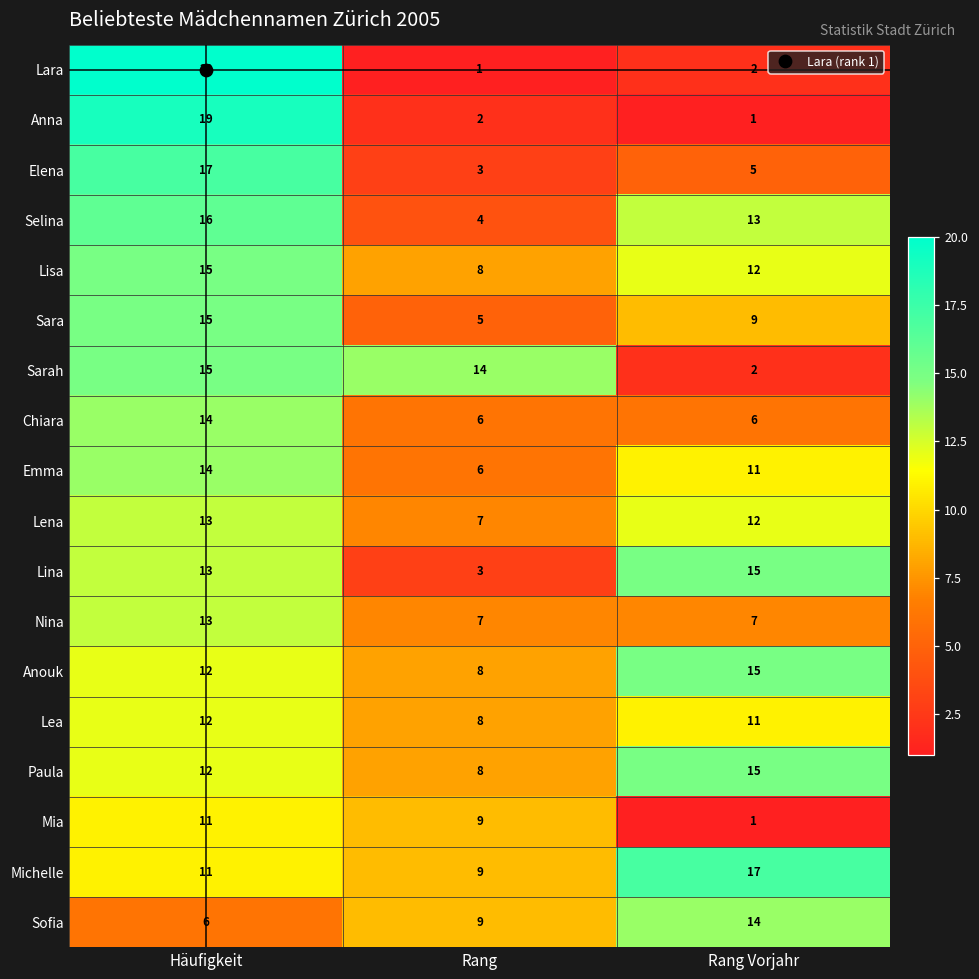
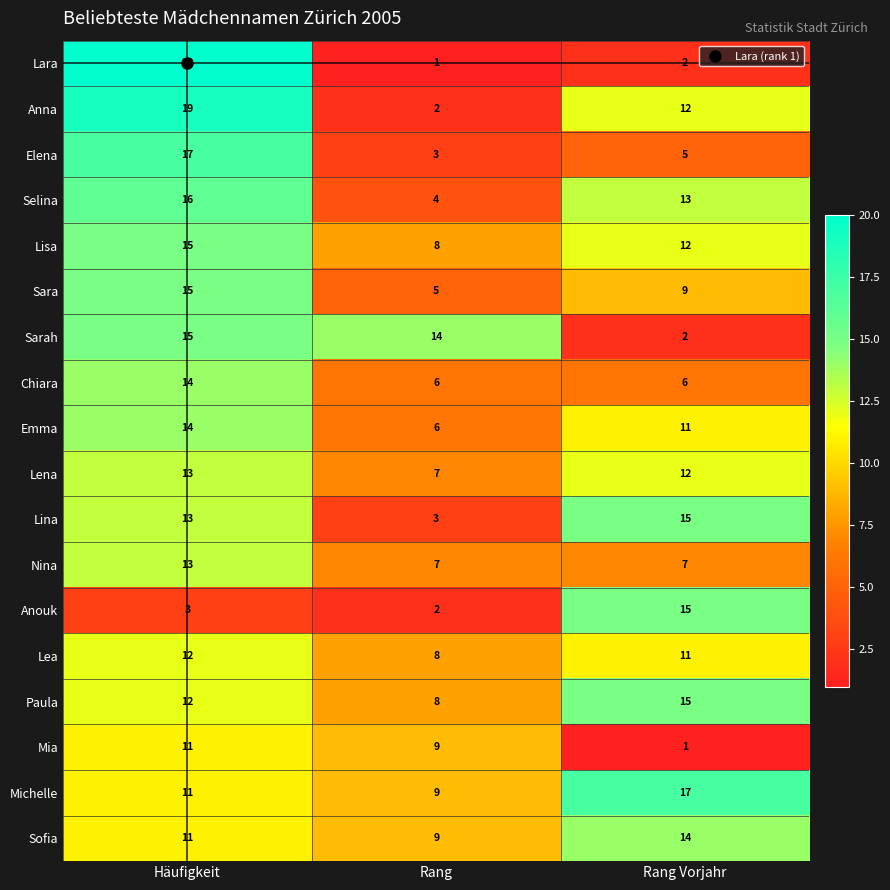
Anna, Rang Vorjahr: 1 -> 12
Anouk, Häufigkeit: 12 -> 3
Anouk, Rang: 8 -> 2
Sofia, Häufigkeit: 6 -> 11
